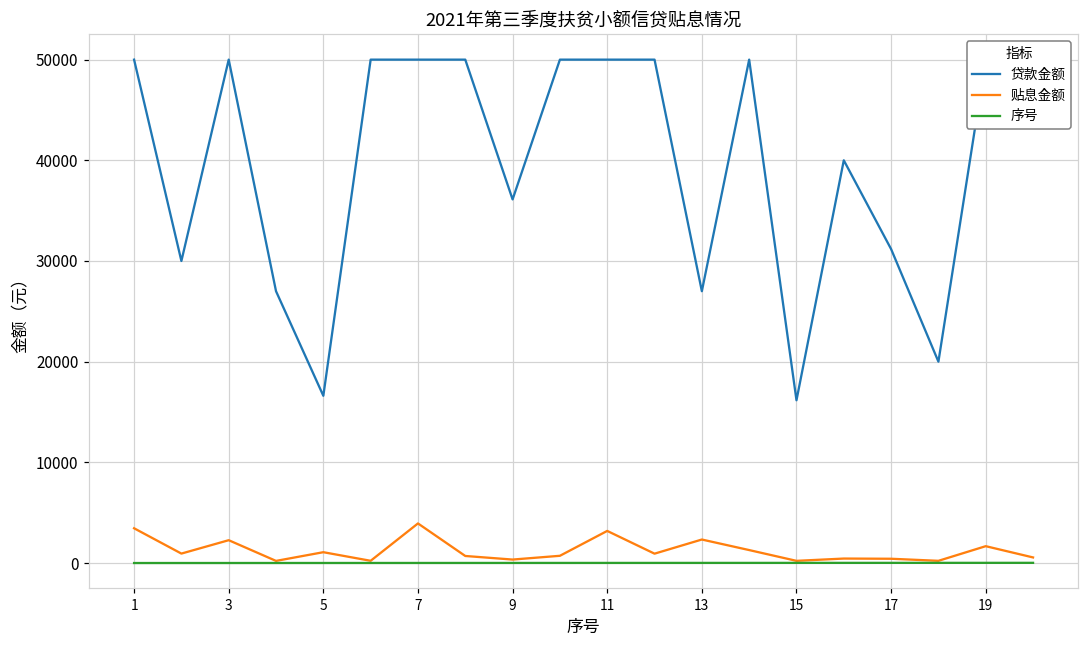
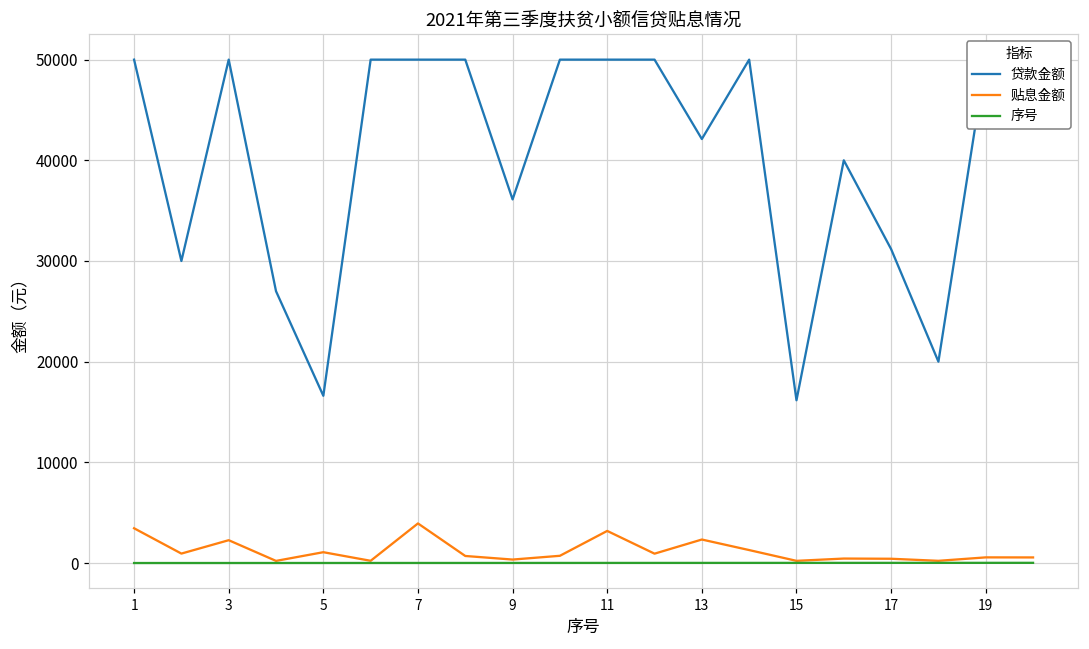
贷款金额, 13: 27000 -> 42000
贴息金额, 19: 2000 -> 1000
